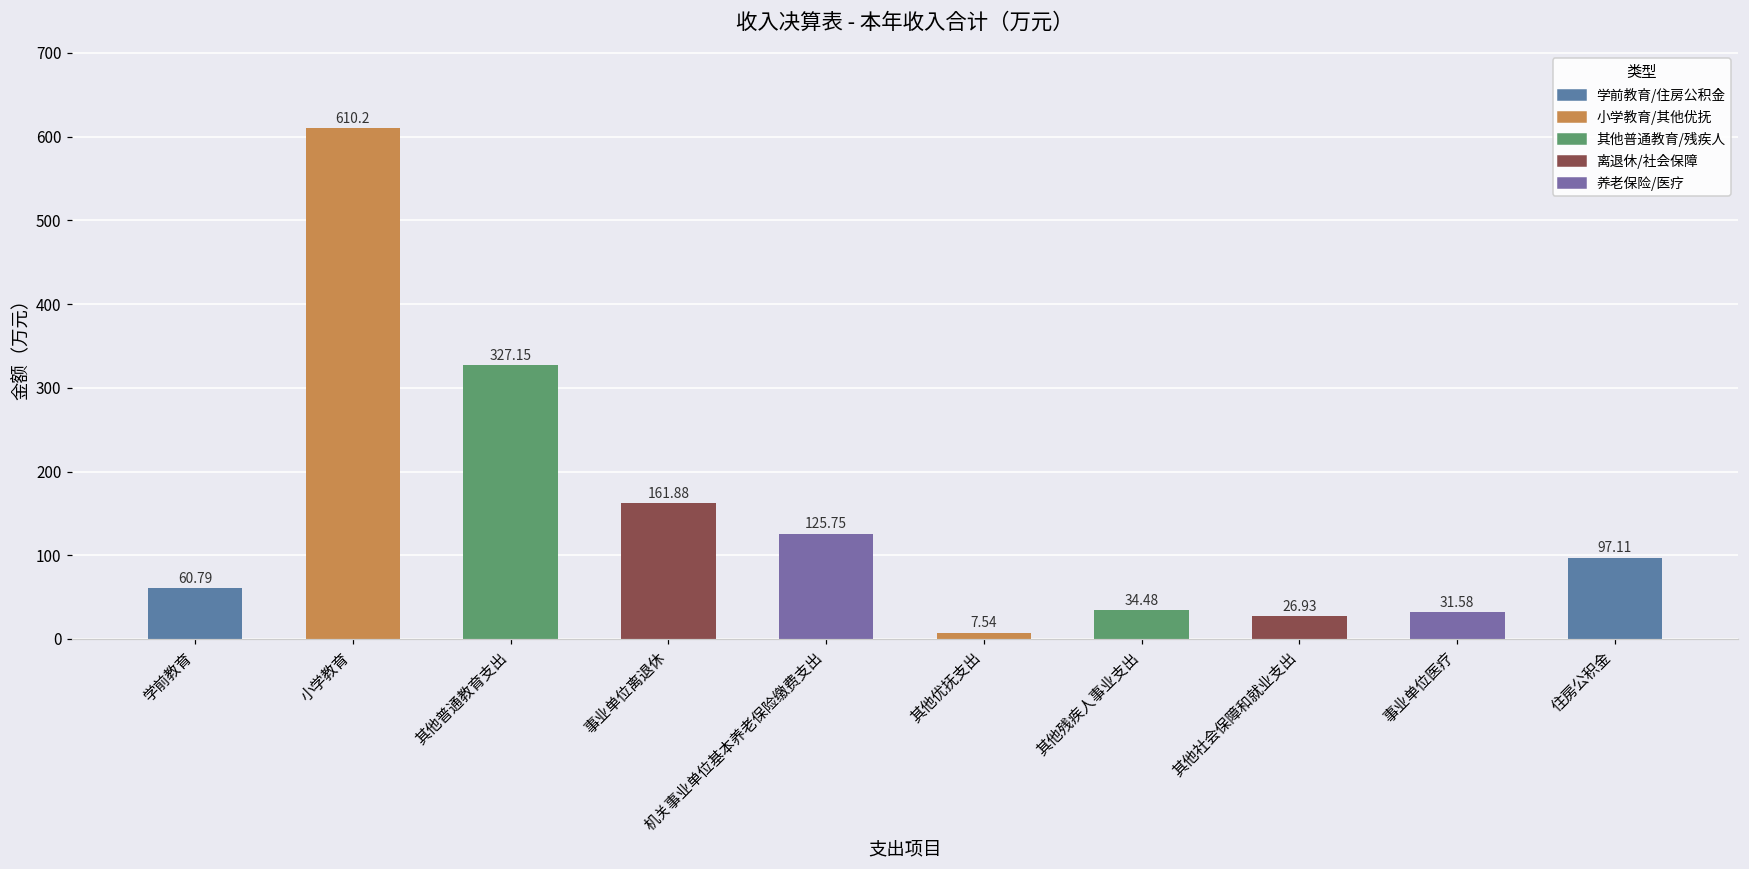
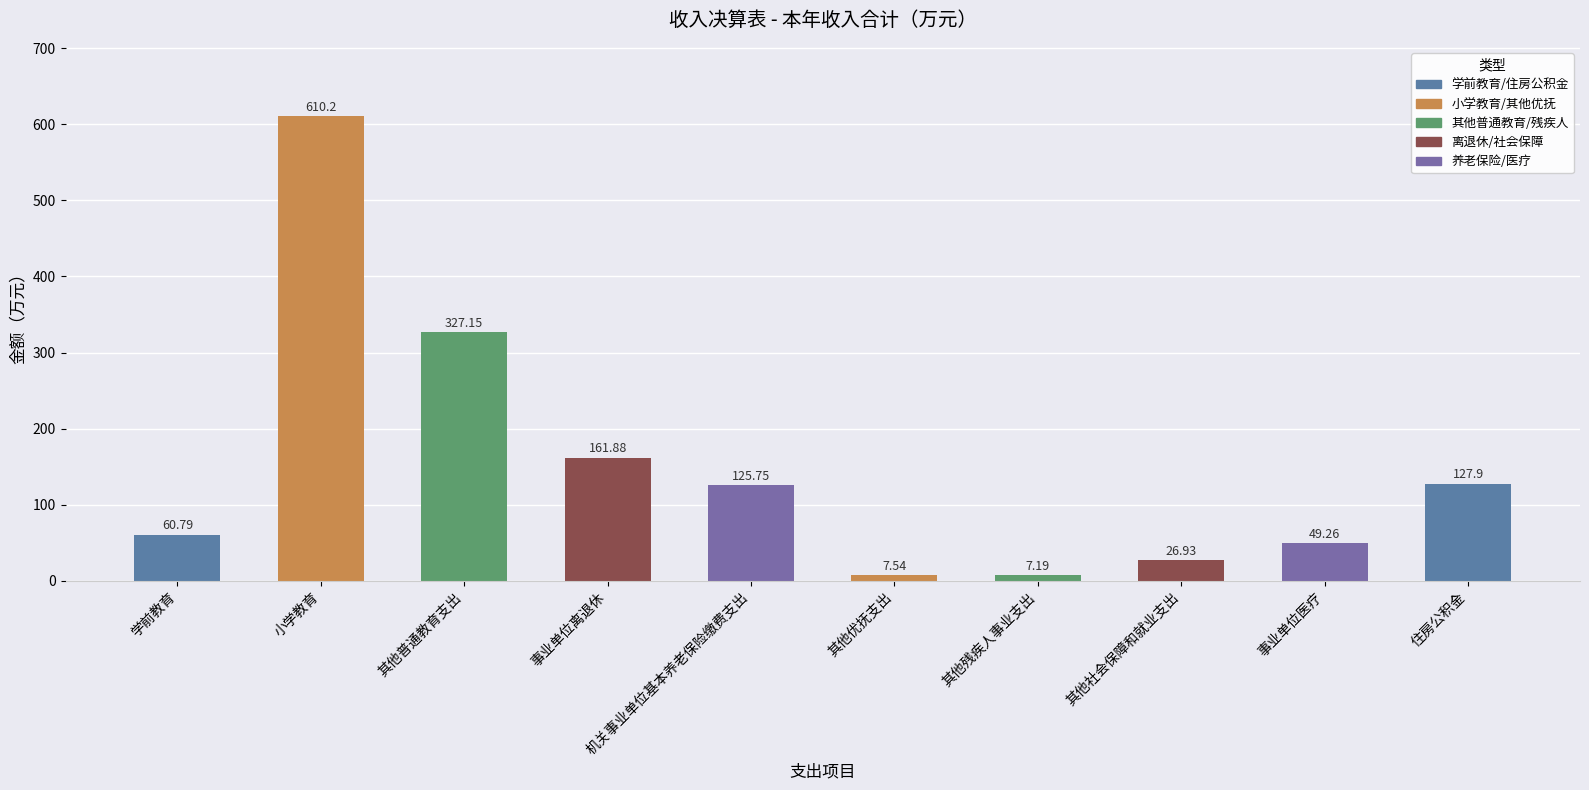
其他残疾人事业支出: 34.48 -> 7.19
事业单位医疗: 31.58 -> 49.26
住房公积金: 97.11 -> 127.9
